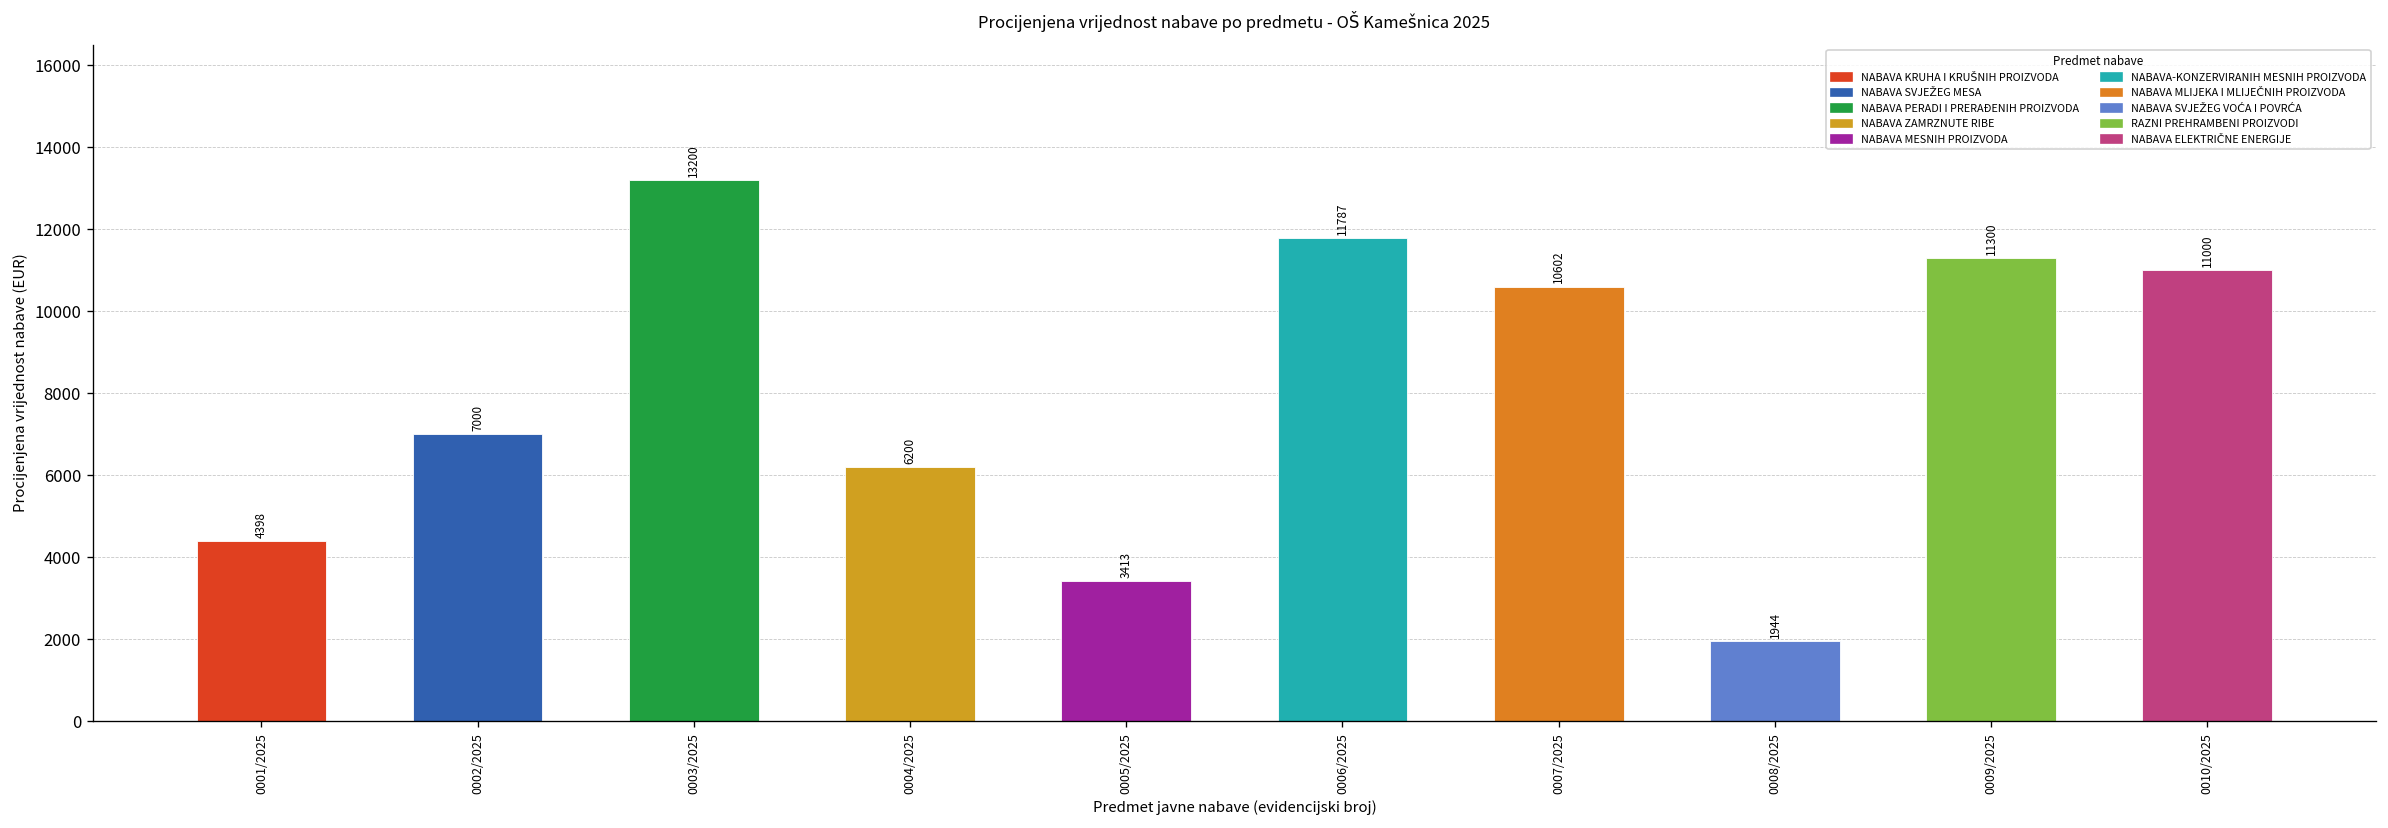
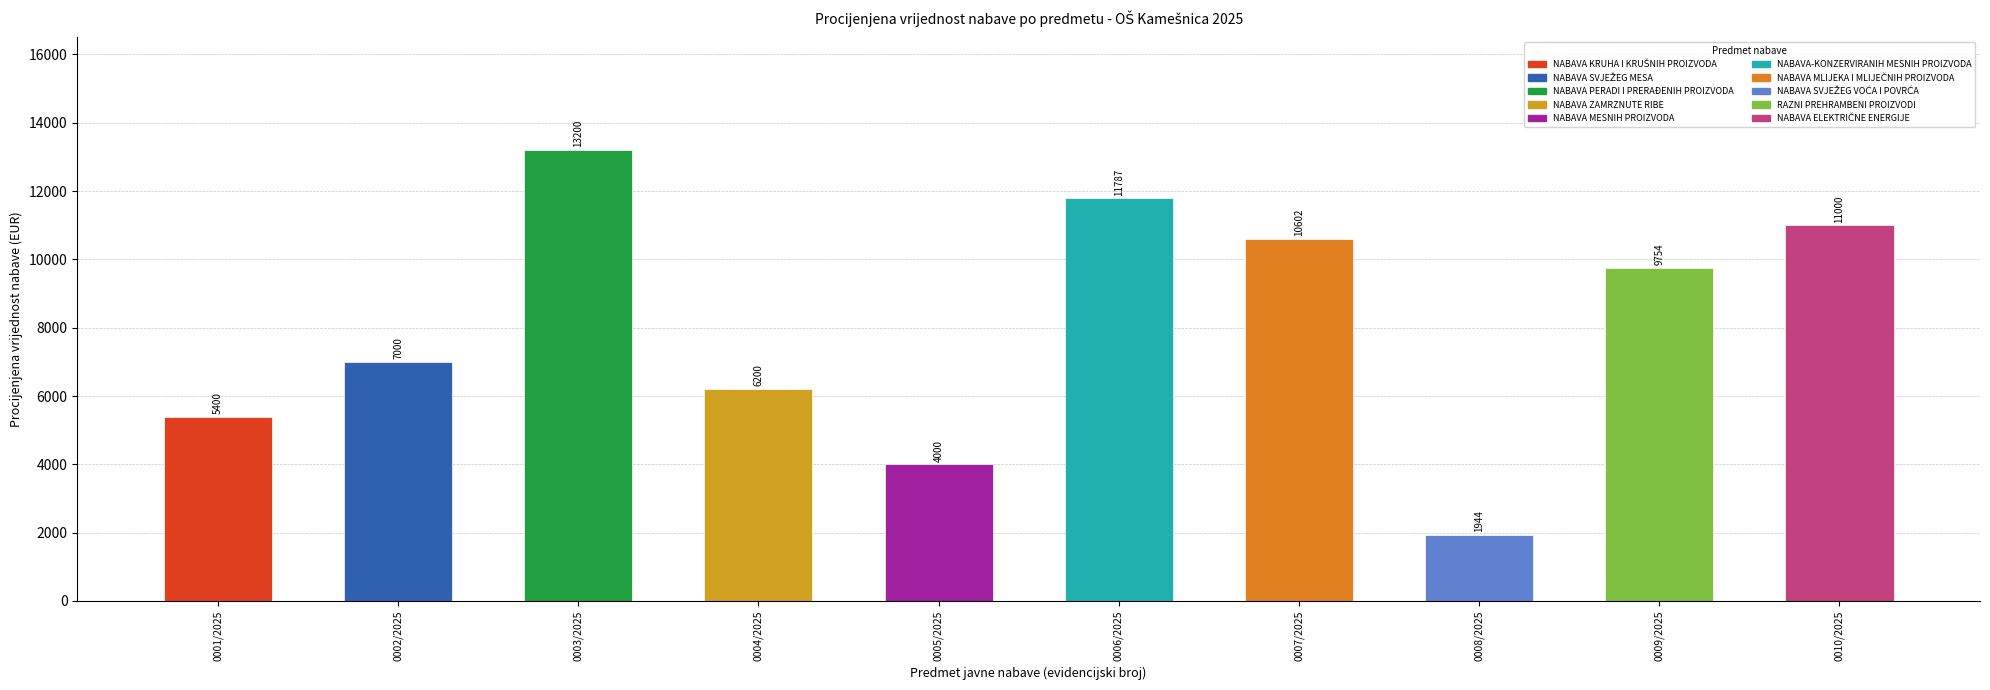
0001/2025: 4398 -> 5400
0005/2025: 3413 -> 4000
0009/2025: 11300 -> 9754
